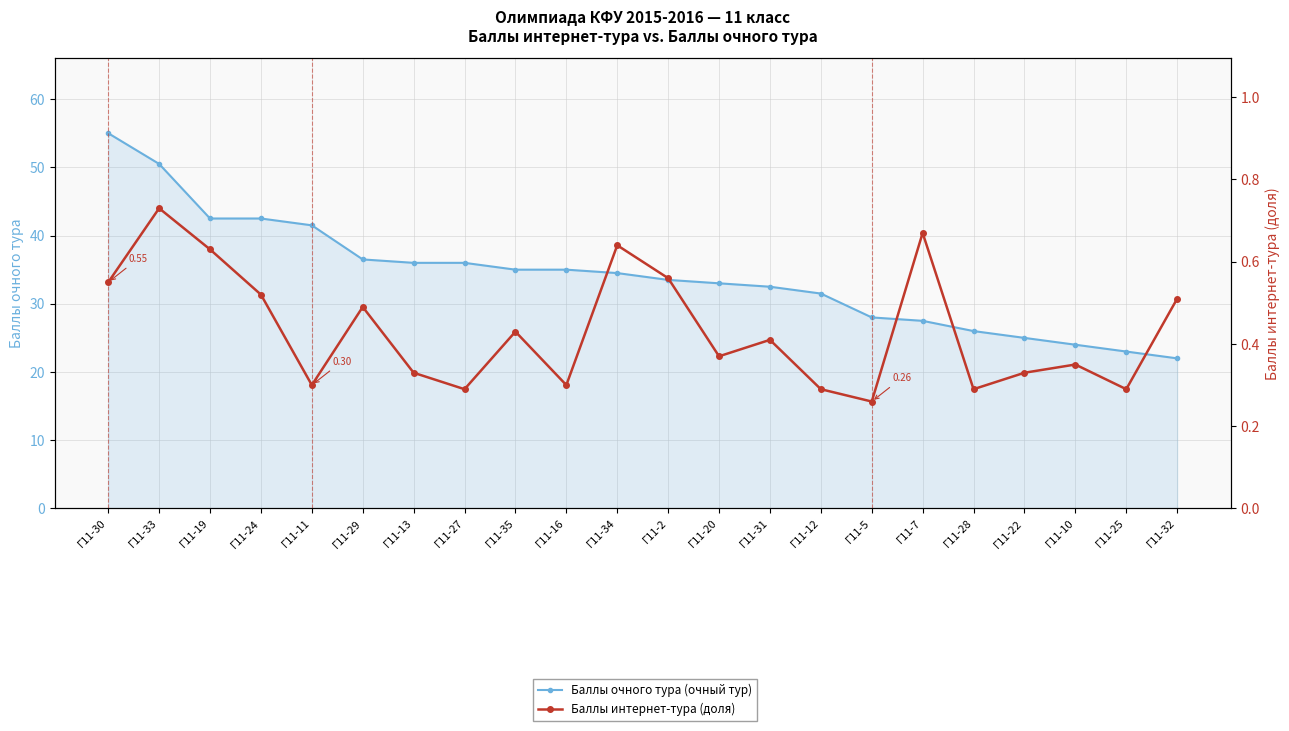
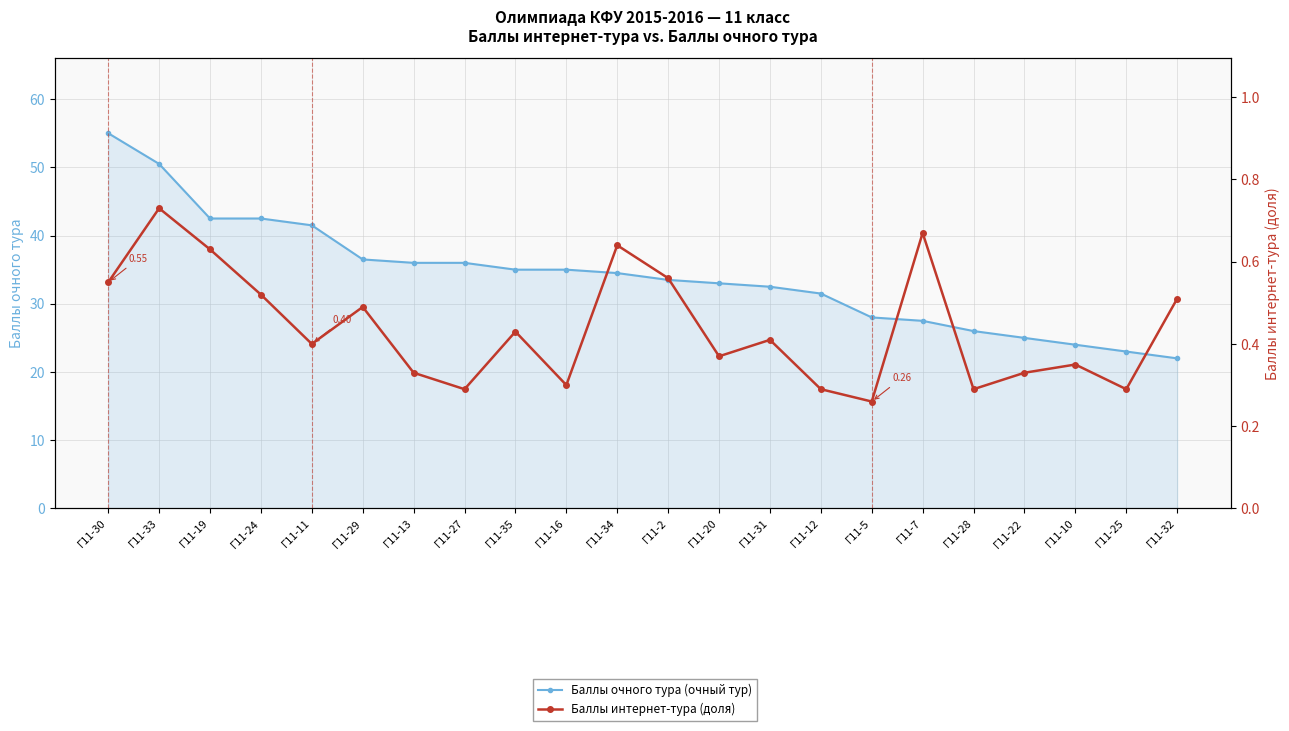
Баллы интернет-тура (доля), Г11-11: 0.30 -> 0.40
